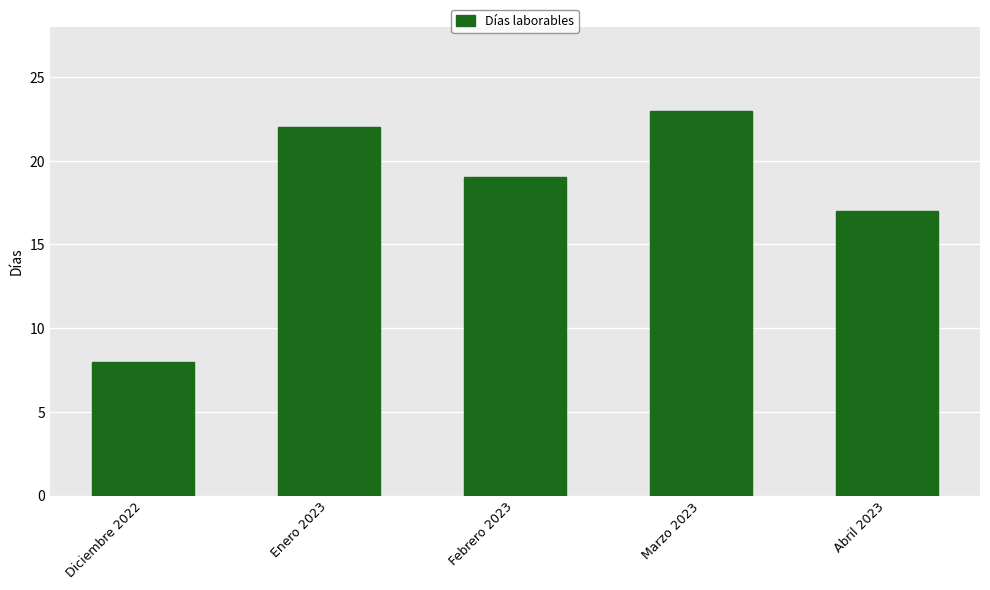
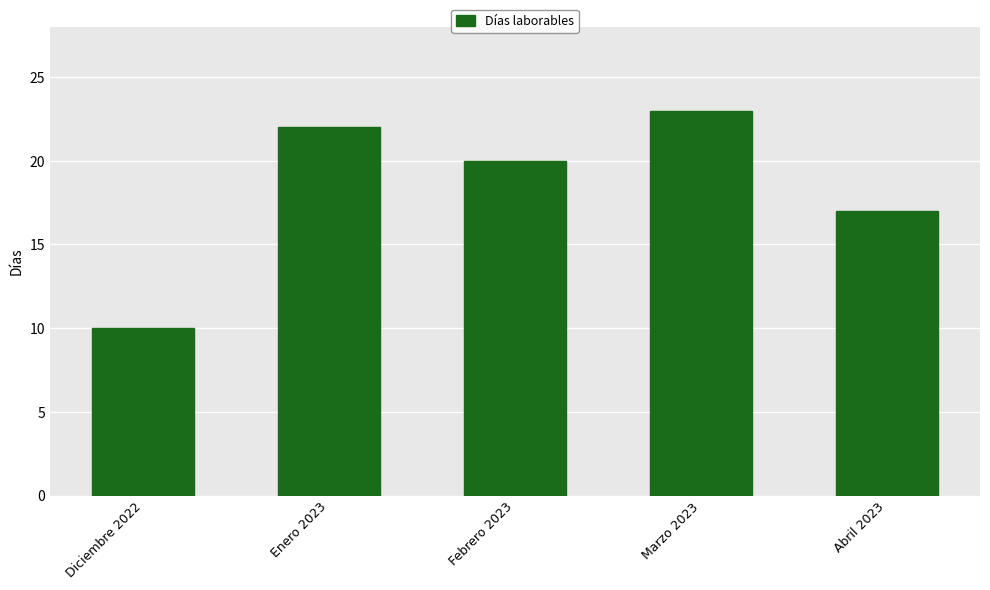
Diciembre 2022: 8 -> 10
Febrero 2023: 19 -> 20
